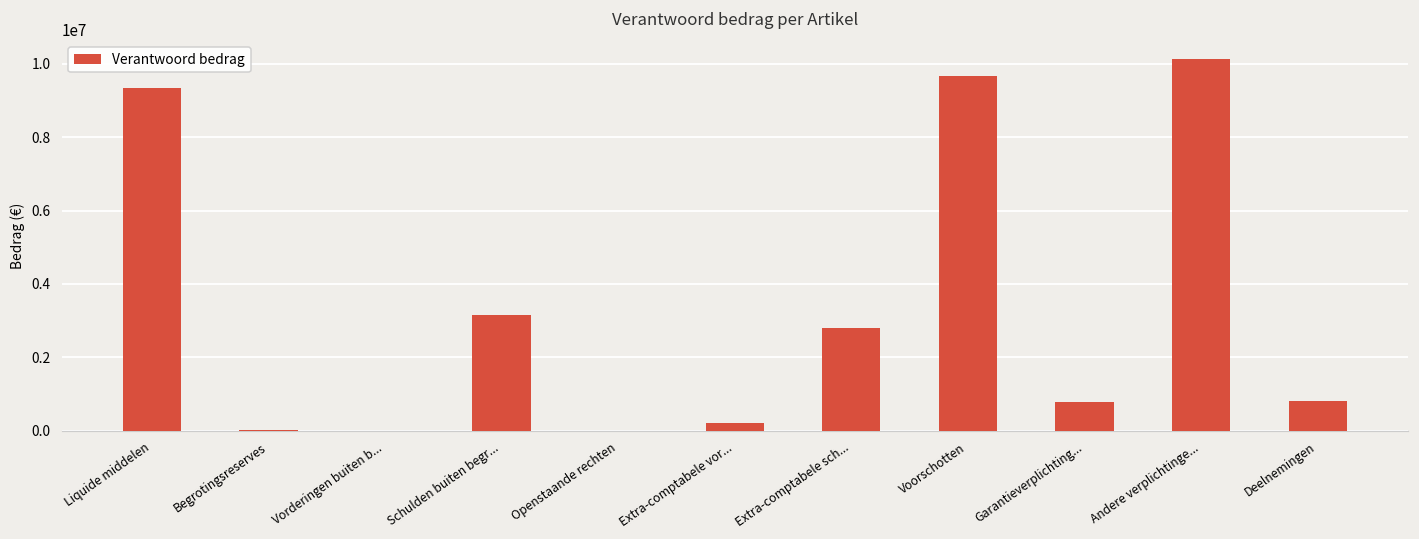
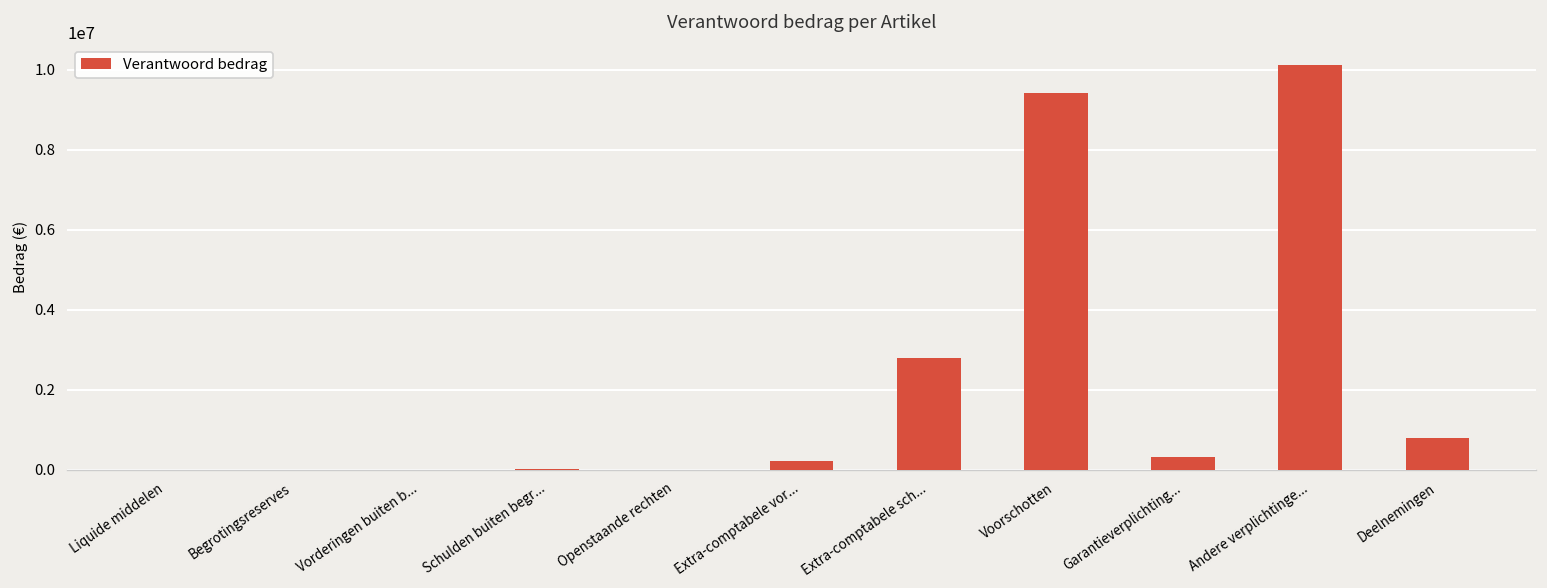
Liquide middelen: 9300000 -> 0
Schulden buiten begr...: 3100000 -> 0
Voorschotten: 9700000 -> 9400000
Garantieverplichting...: 800000 -> 300000
